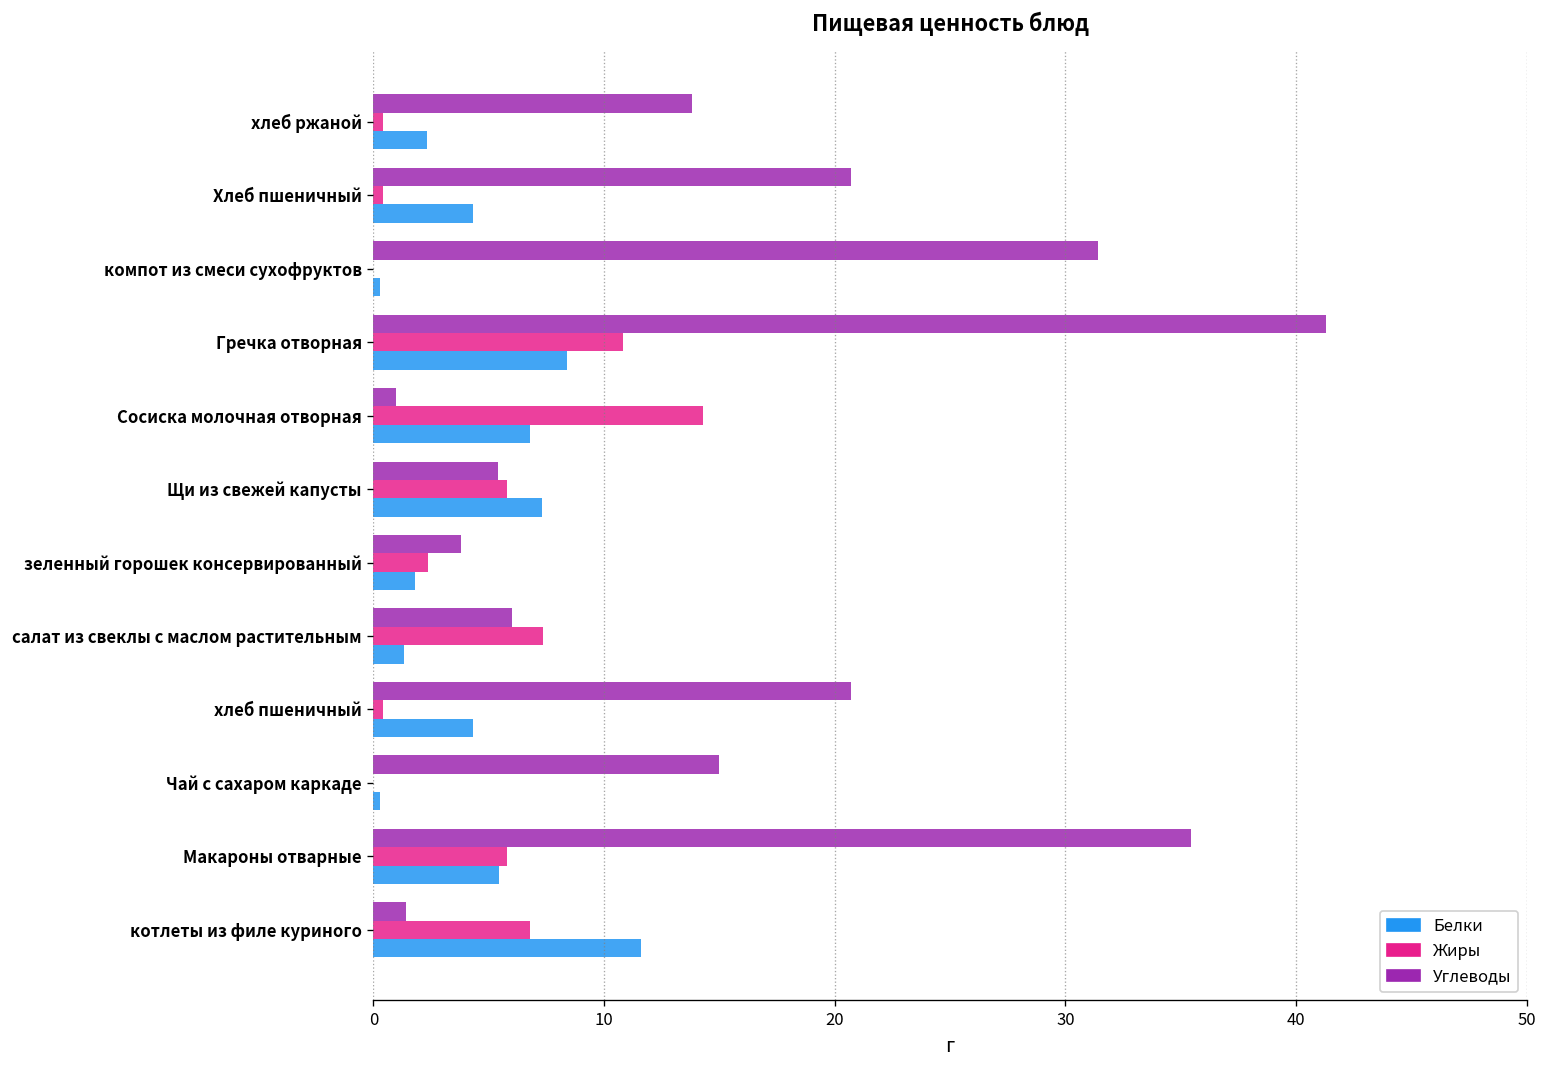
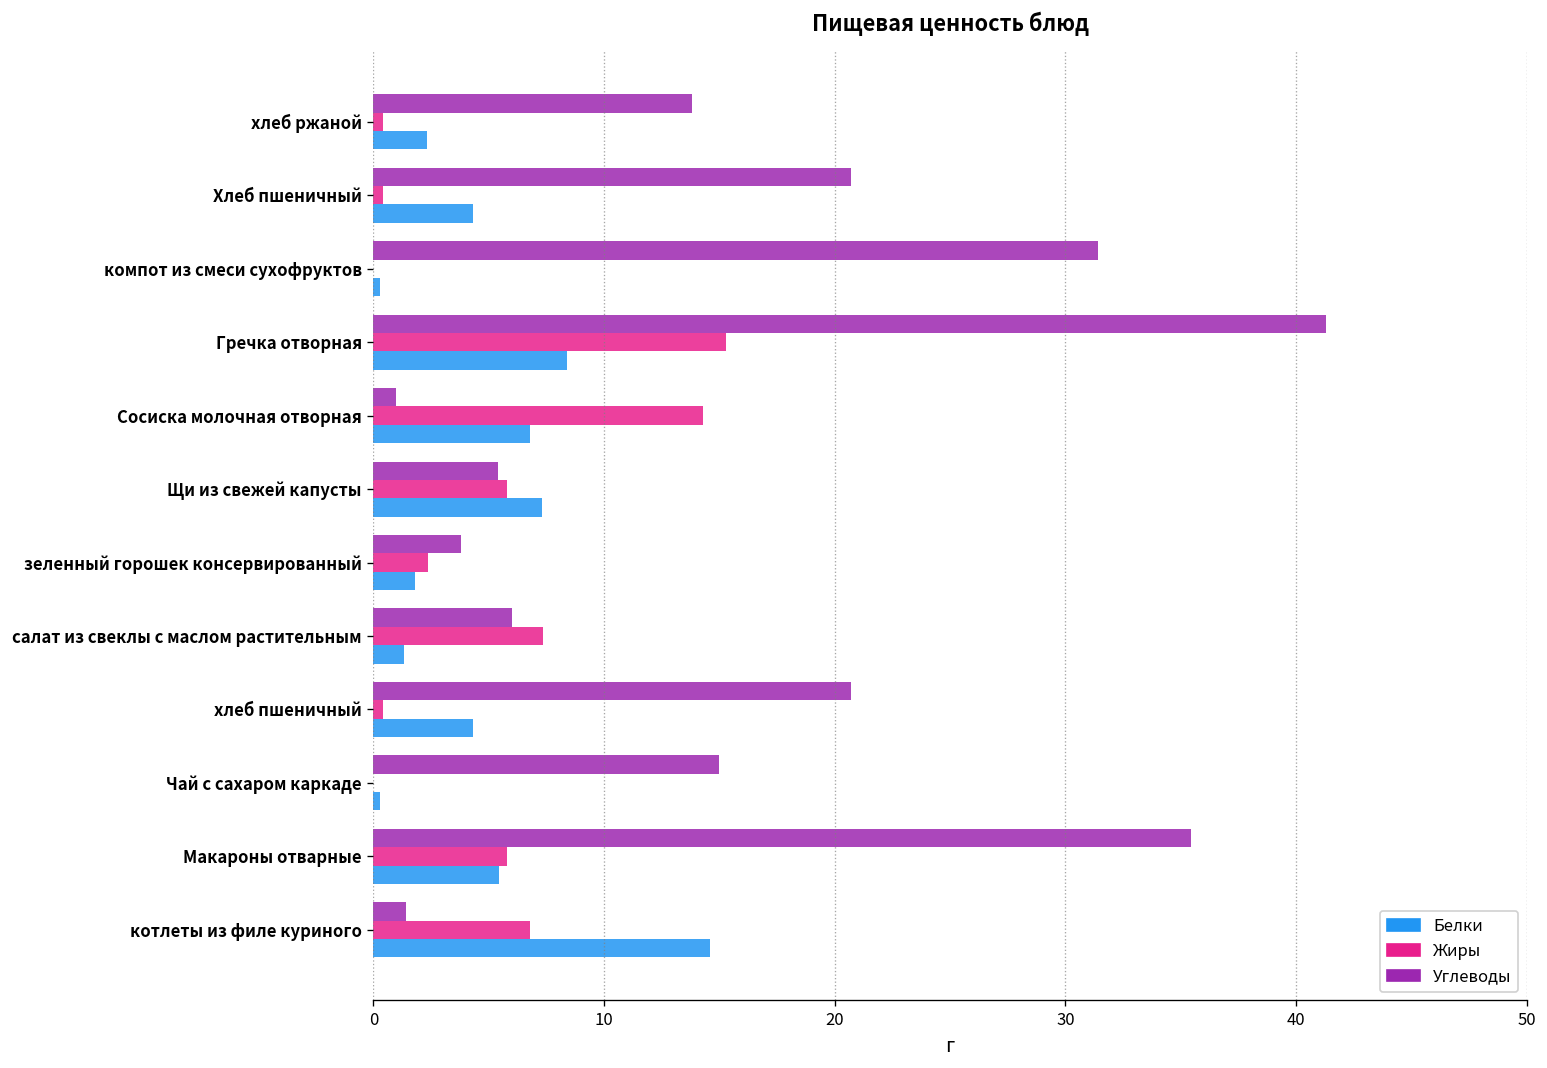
Жиры, Гречка отворная: 10.8 -> 15.3
Белки, котлеты из филе куриного: 11.6 -> 14.6
